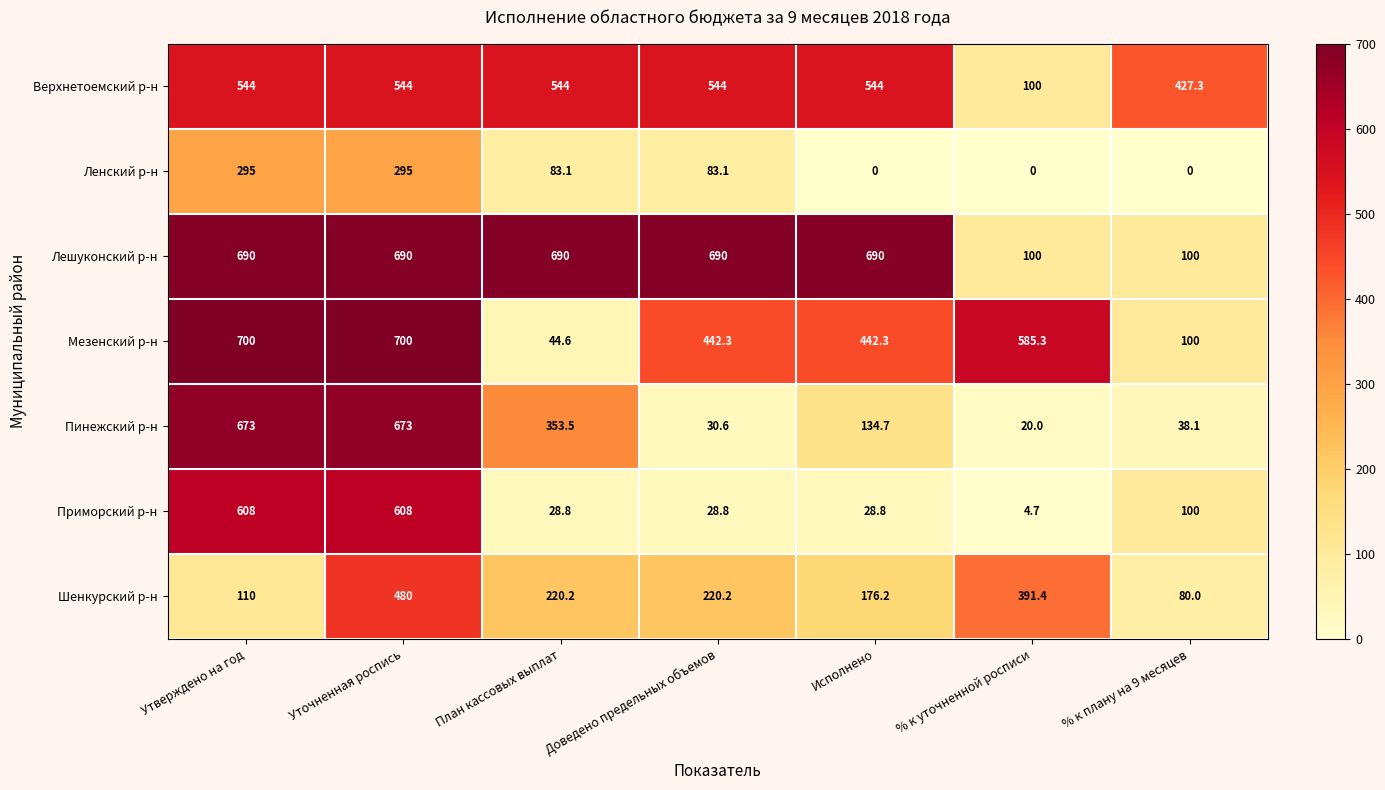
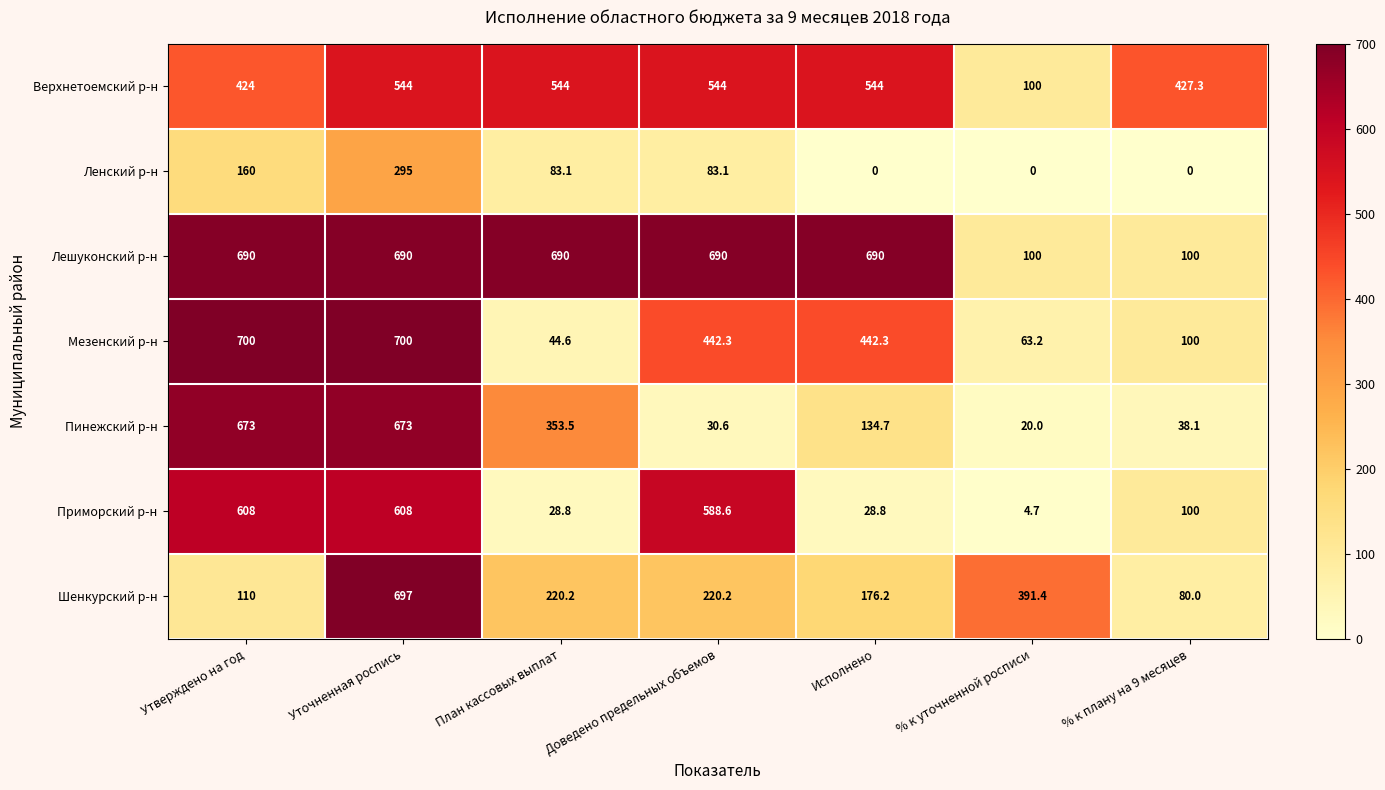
Верхнетоемский р-н, Утверждено на год: 544 -> 424
Ленский р-н, Утверждено на год: 295 -> 160
Мезенский р-н, % к уточненной росписи: 585.3 -> 63.2
Приморский р-н, Доведено предельных объемов: 28.8 -> 588.6
Шенкурский р-н, Уточненная роспись: 480 -> 697
